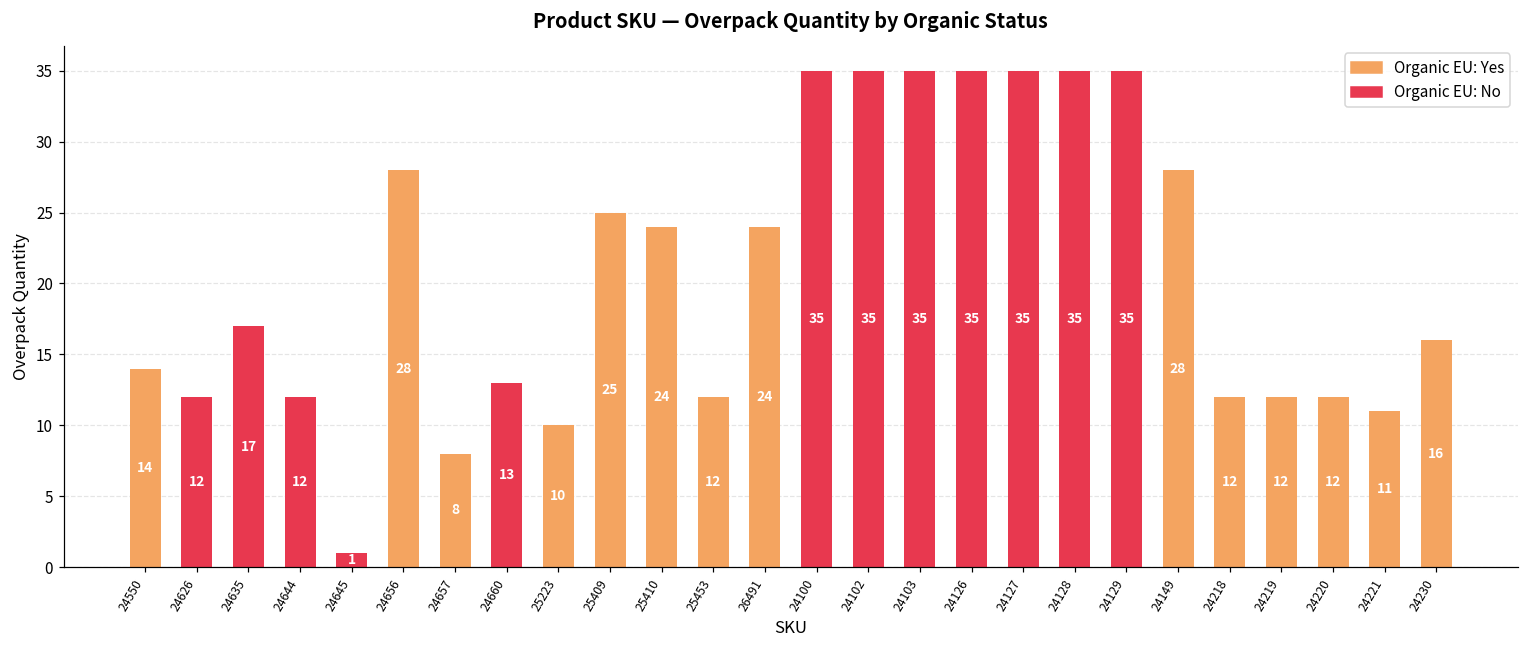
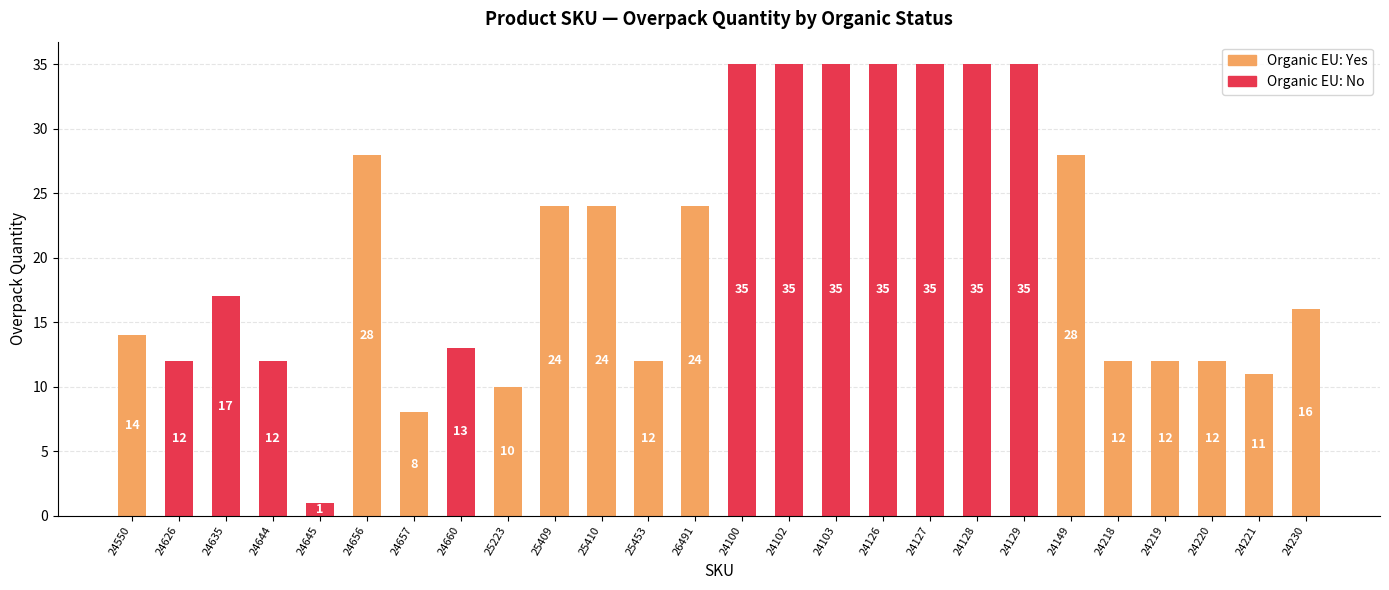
25409: 25 -> 24
